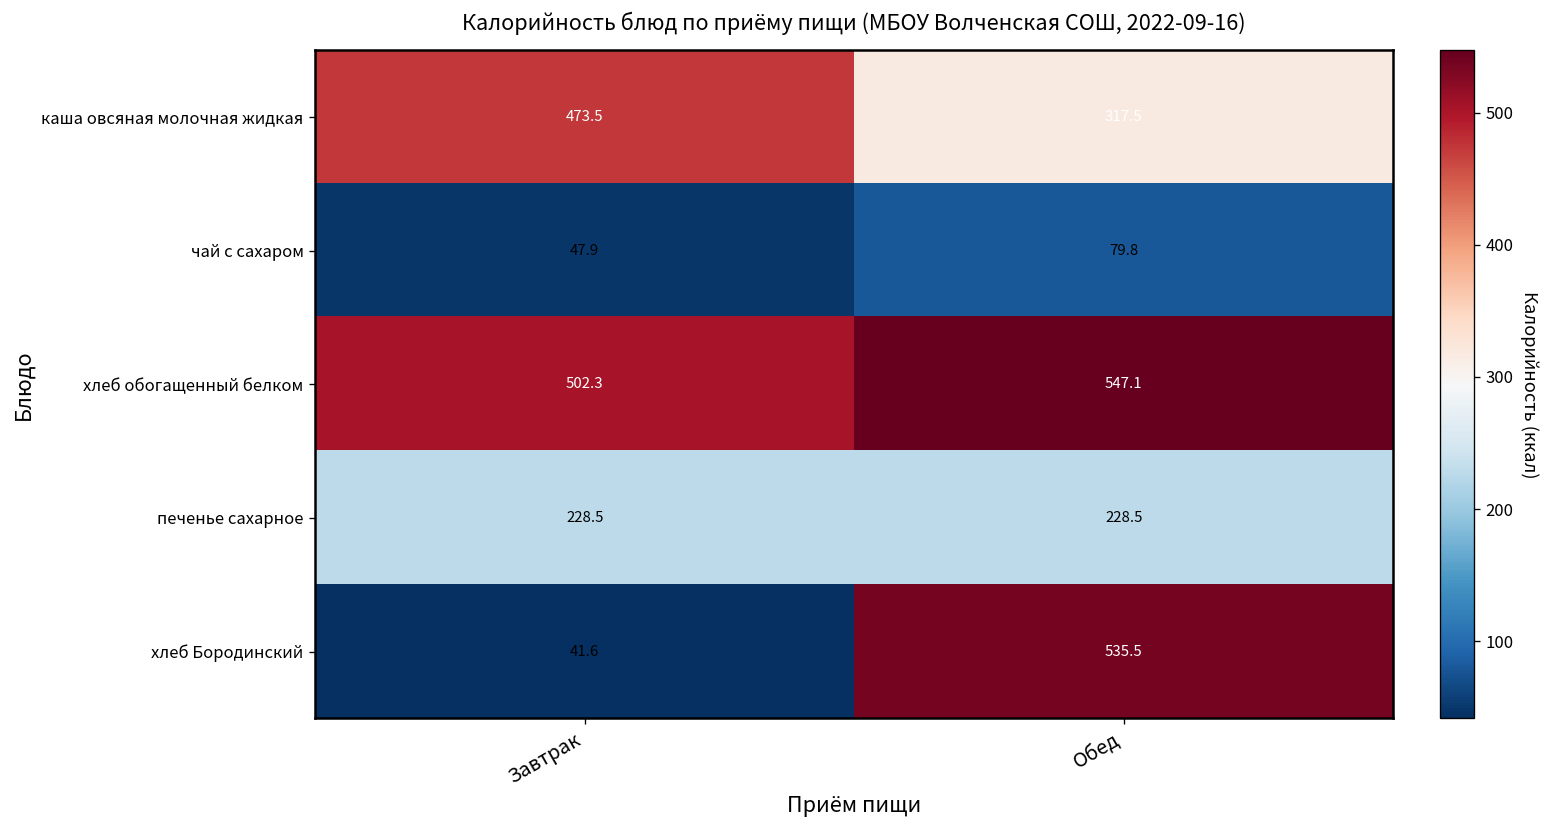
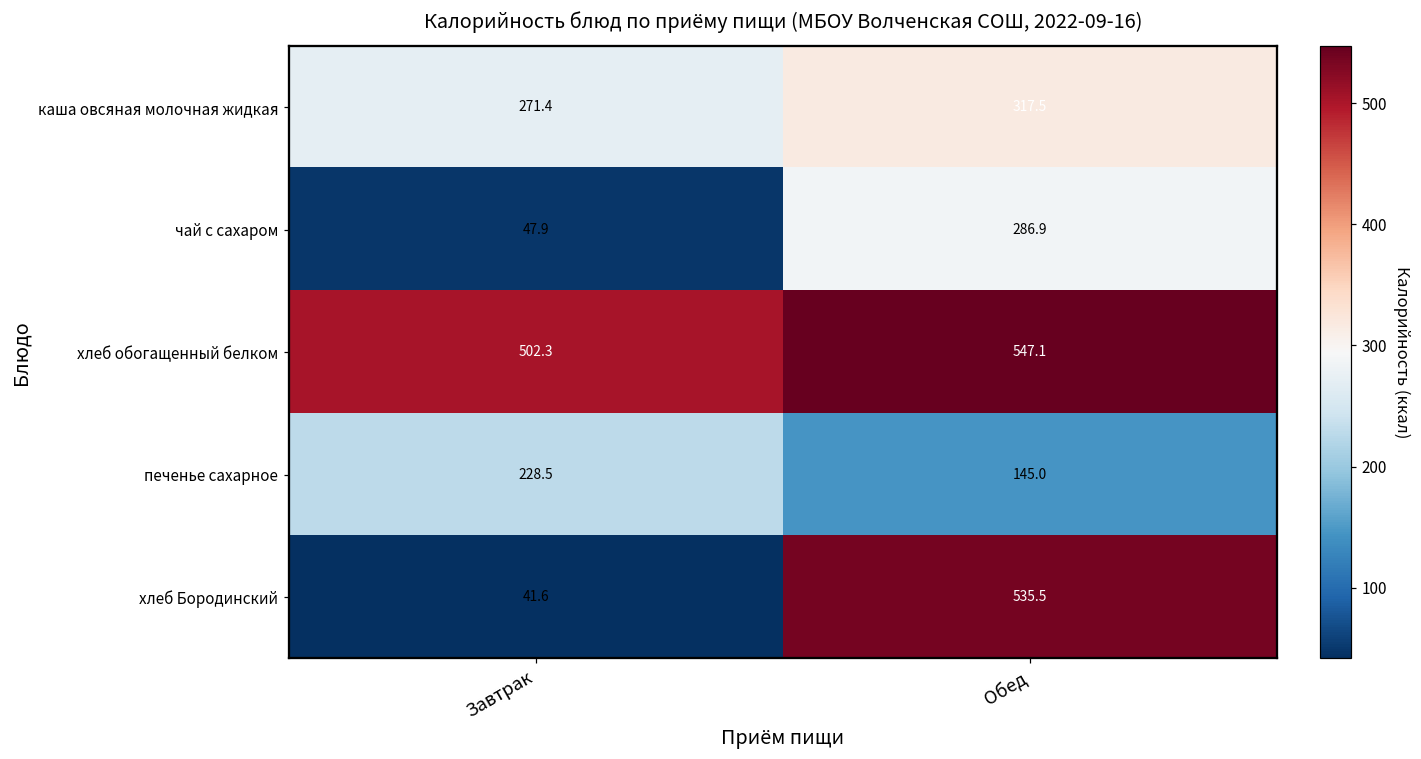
каша овсяная молочная жидкая, Завтрак: 473.5 -> 271.4
чай с сахаром, Обед: 79.8 -> 286.9
печенье сахарное, Обед: 228.5 -> 145.0
